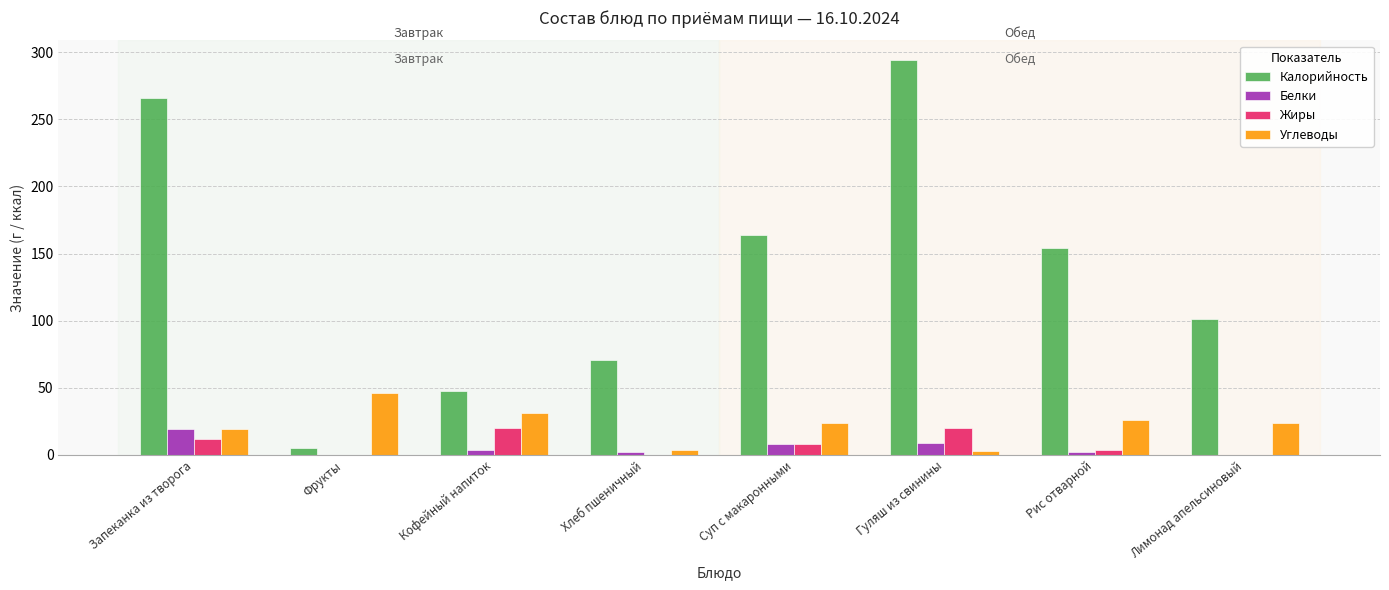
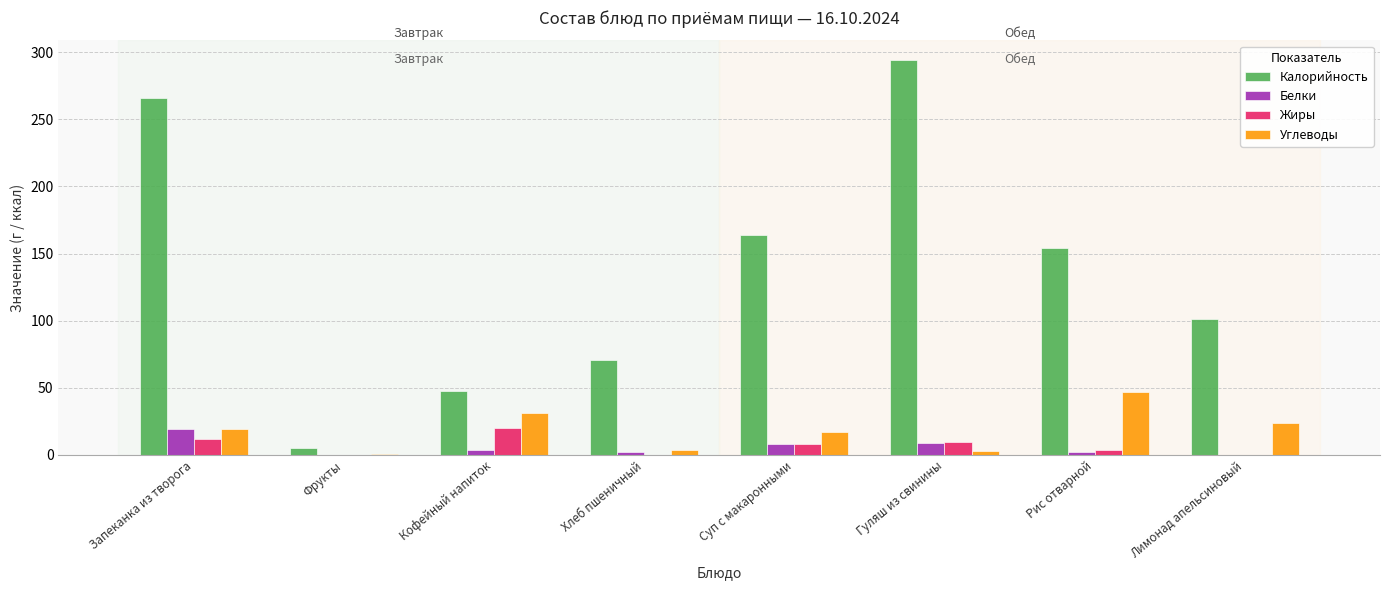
Углеводы, Фрукты: 46 -> 1
Углеводы, Суп с макаронными: 24 -> 17
Жиры, Гуляш из свинины: 20 -> 10
Углеводы, Рис отварной: 26 -> 47
